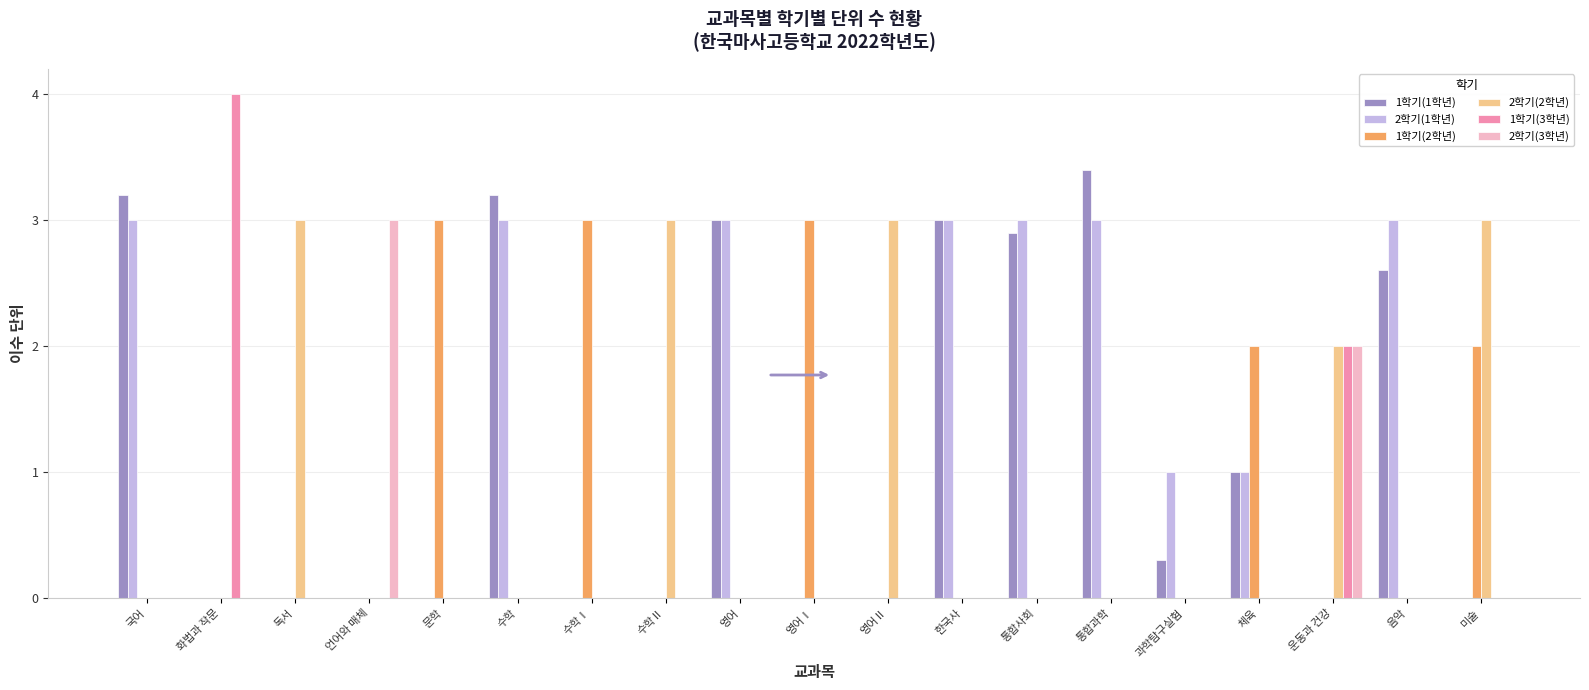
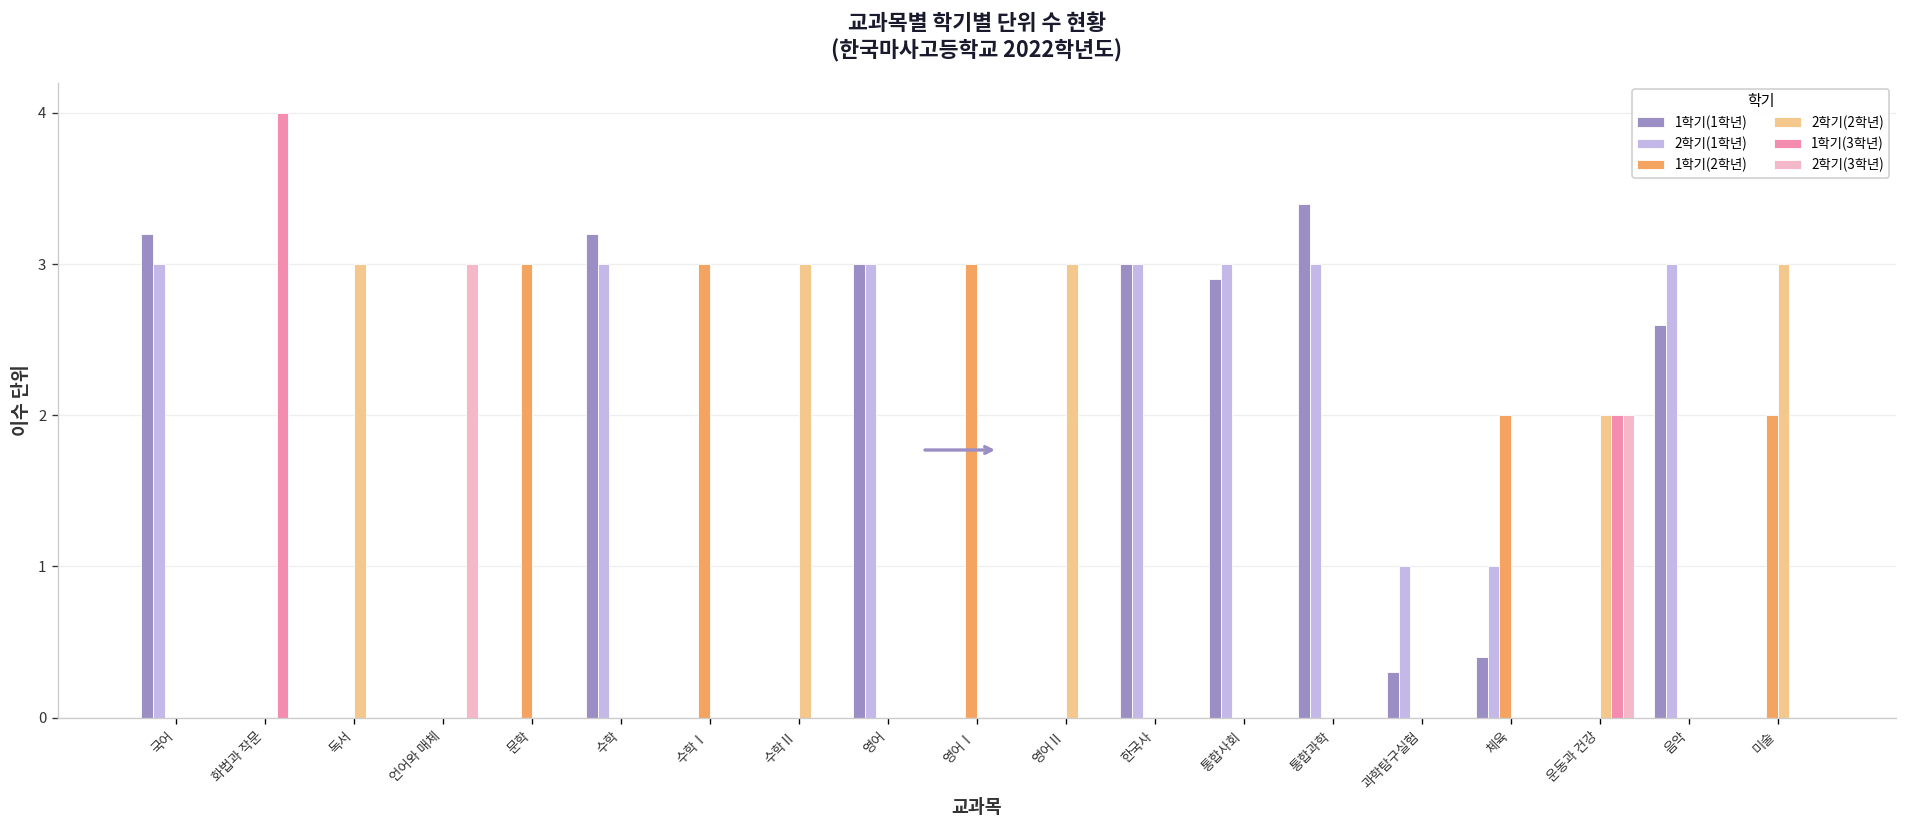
1학기(1학년), 체육: 1.0 -> 0.4
